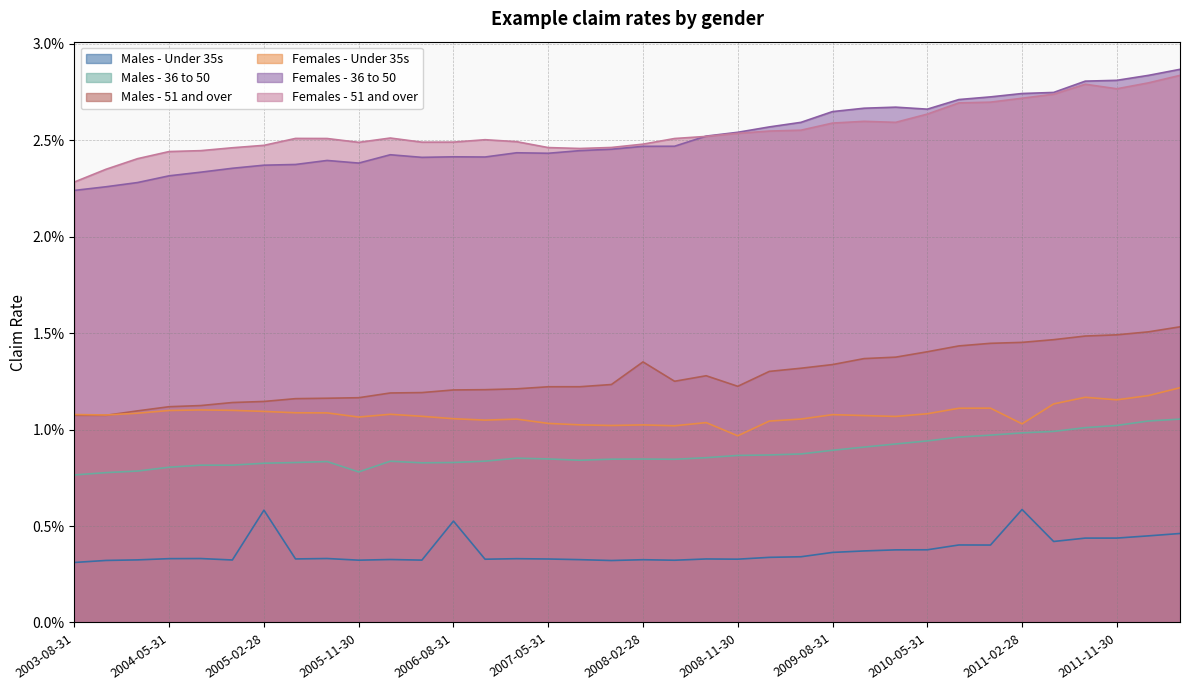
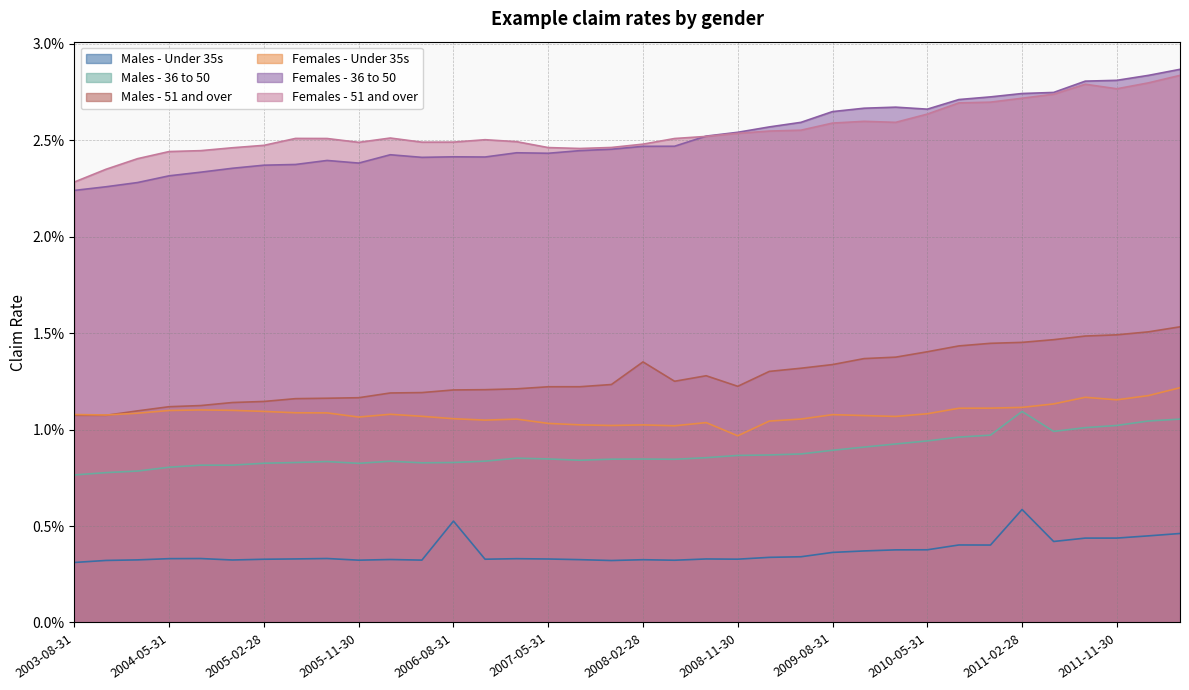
Males - Under 35s, 2005-02-28: 0.58% -> 0.33%
Males - 36 to 50, 2005-11-30: 0.78% -> 0.82%
Males - 36 to 50, 2011-02-28: 0.98% -> 1.09%
Females - Under 35s, 2011-02-28: 1.03% -> 1.12%
